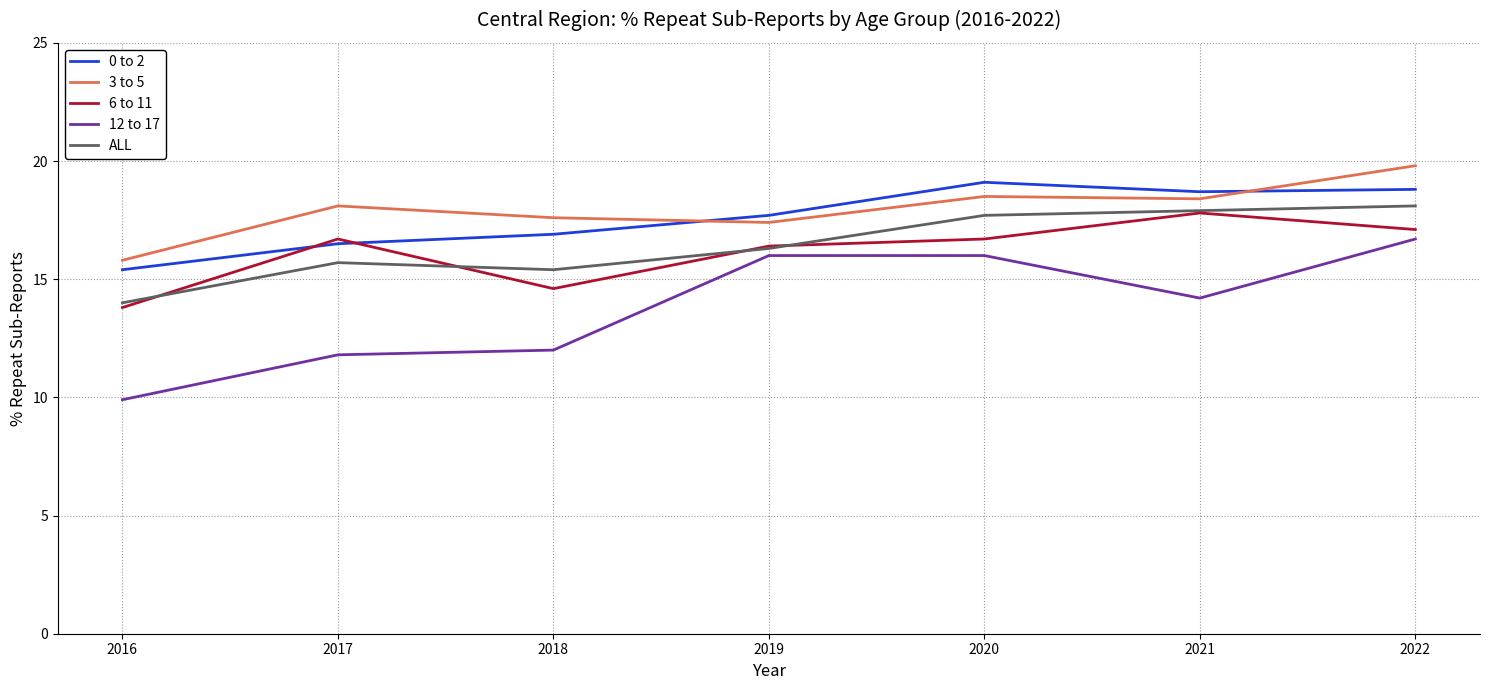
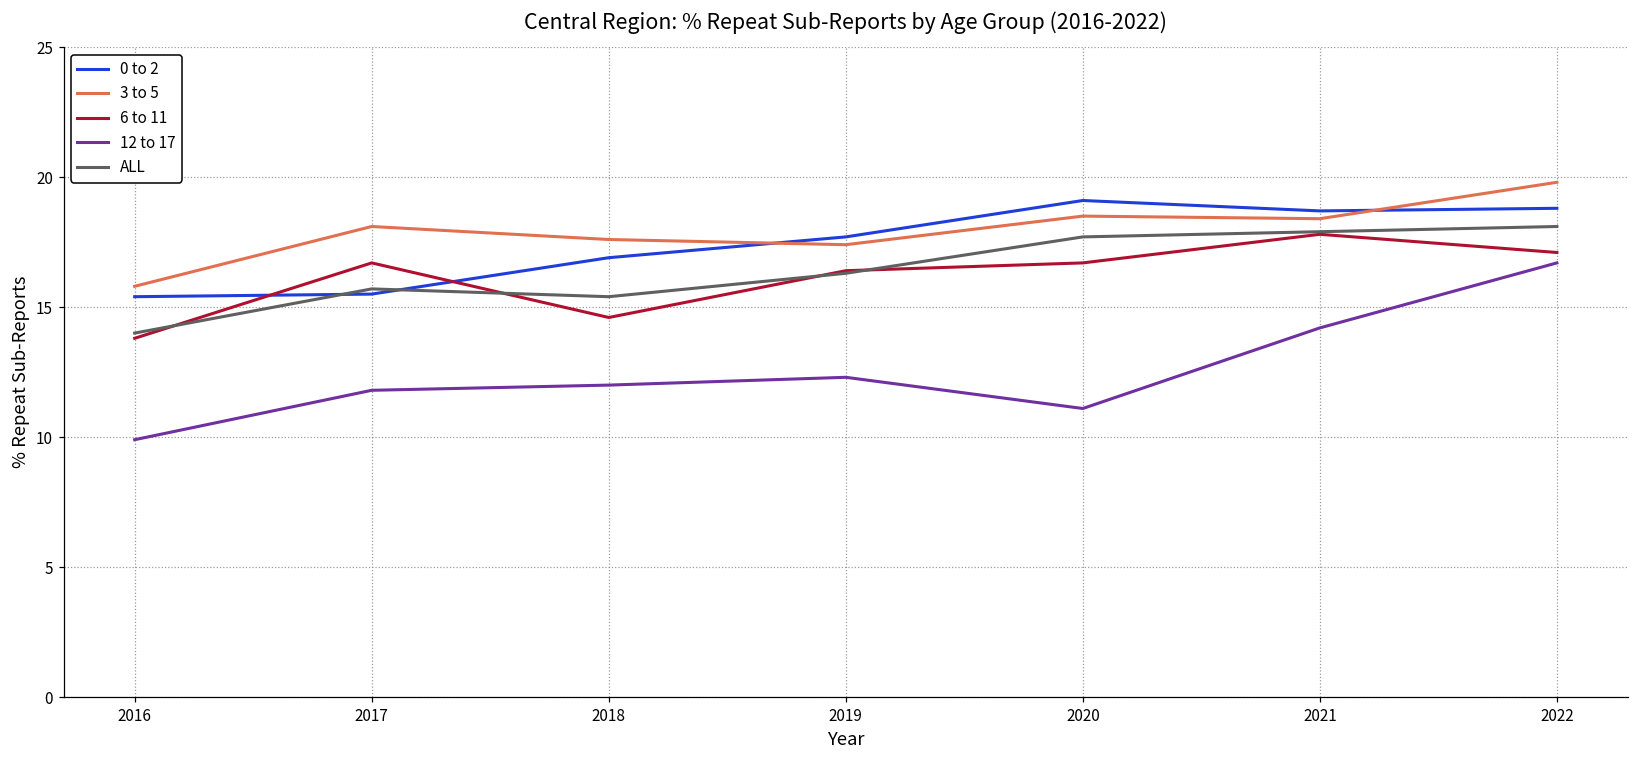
0 to 2, 2017: 16.5 -> 15.5
12 to 17, 2019: 16.0 -> 12.3
12 to 17, 2020: 16.0 -> 11.1
